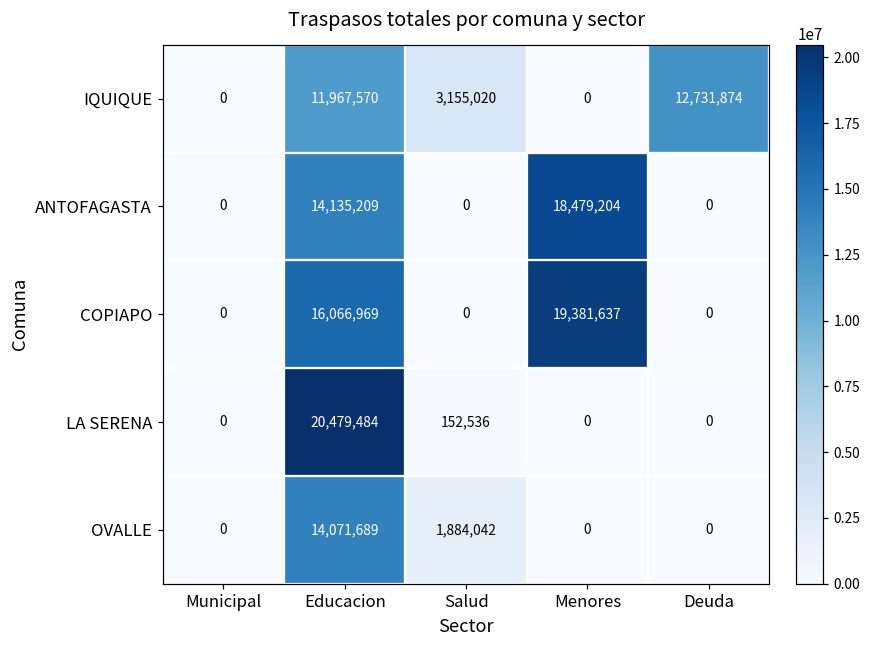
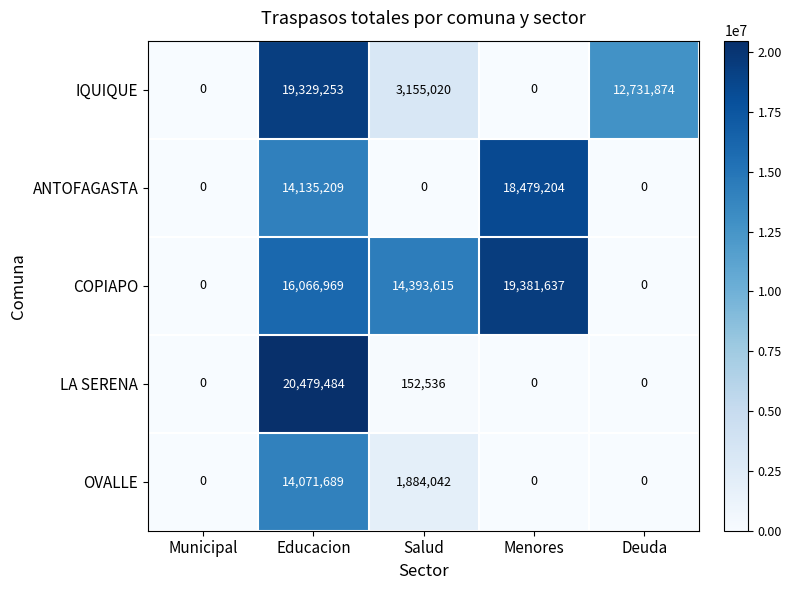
IQUIQUE, Educacion: 11,967,570 -> 19,329,253
COPIAPO, Salud: 0 -> 14,393,615
